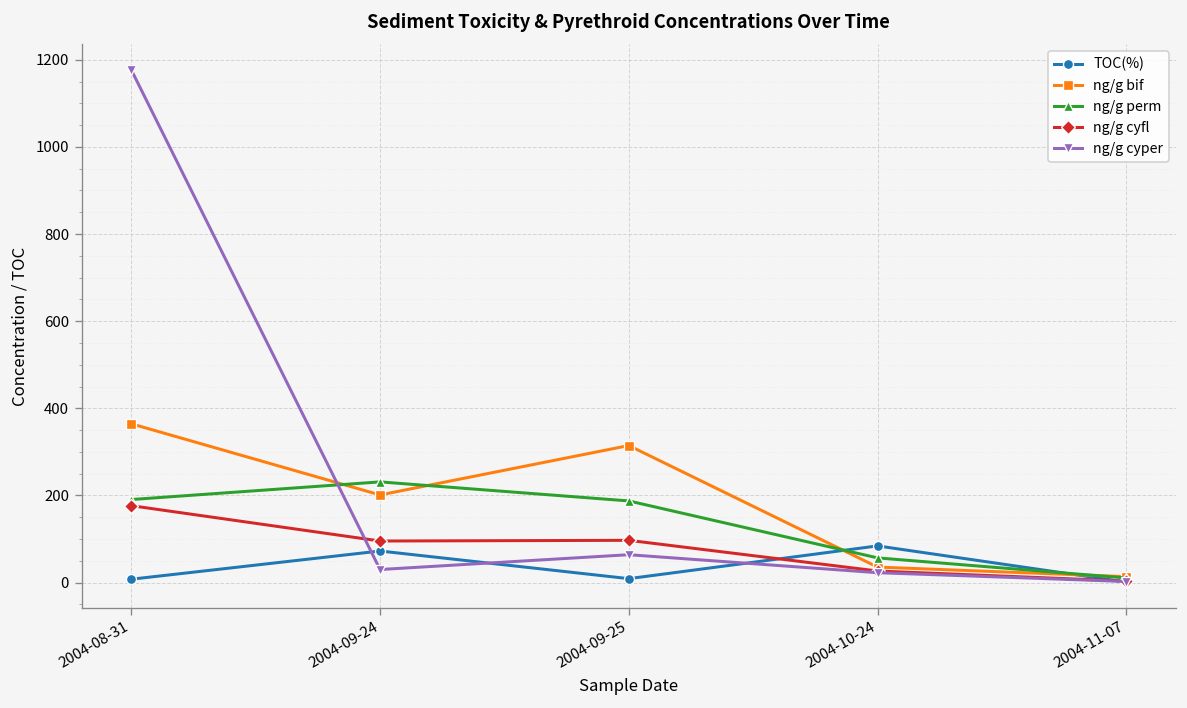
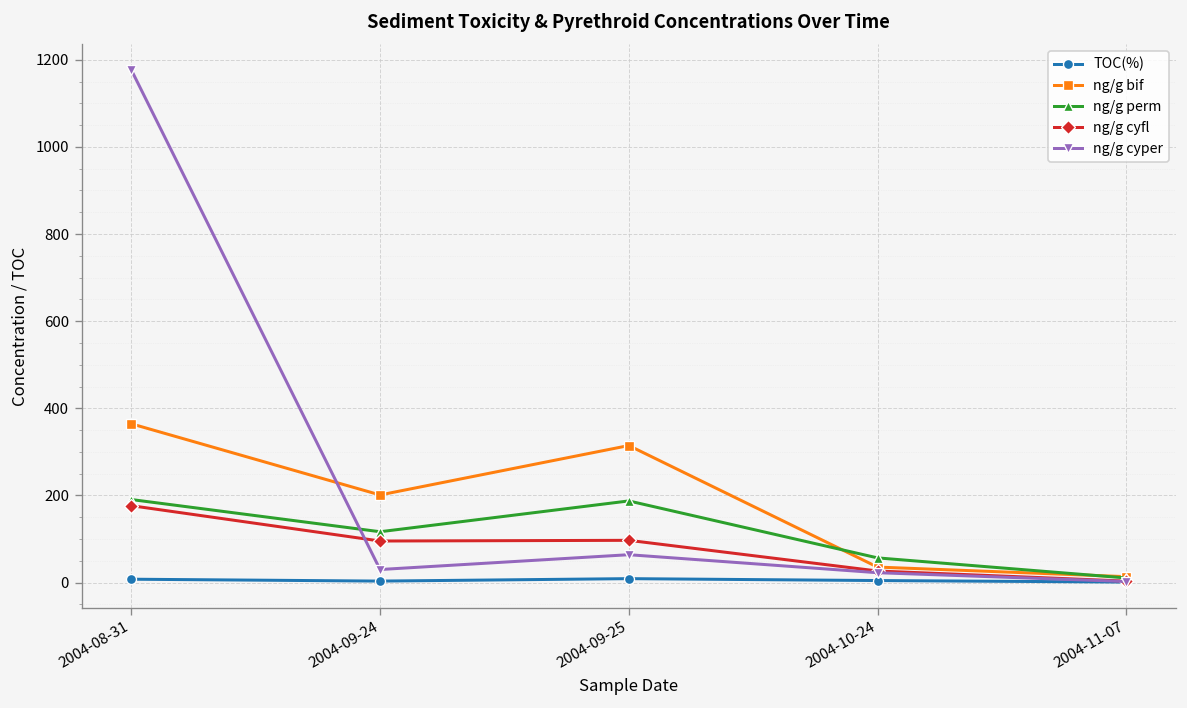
TOC(%), 2004-09-24: 70 -> 0
ng/g perm, 2004-09-24: 230 -> 120
TOC(%), 2004-10-24: 80 -> 0
